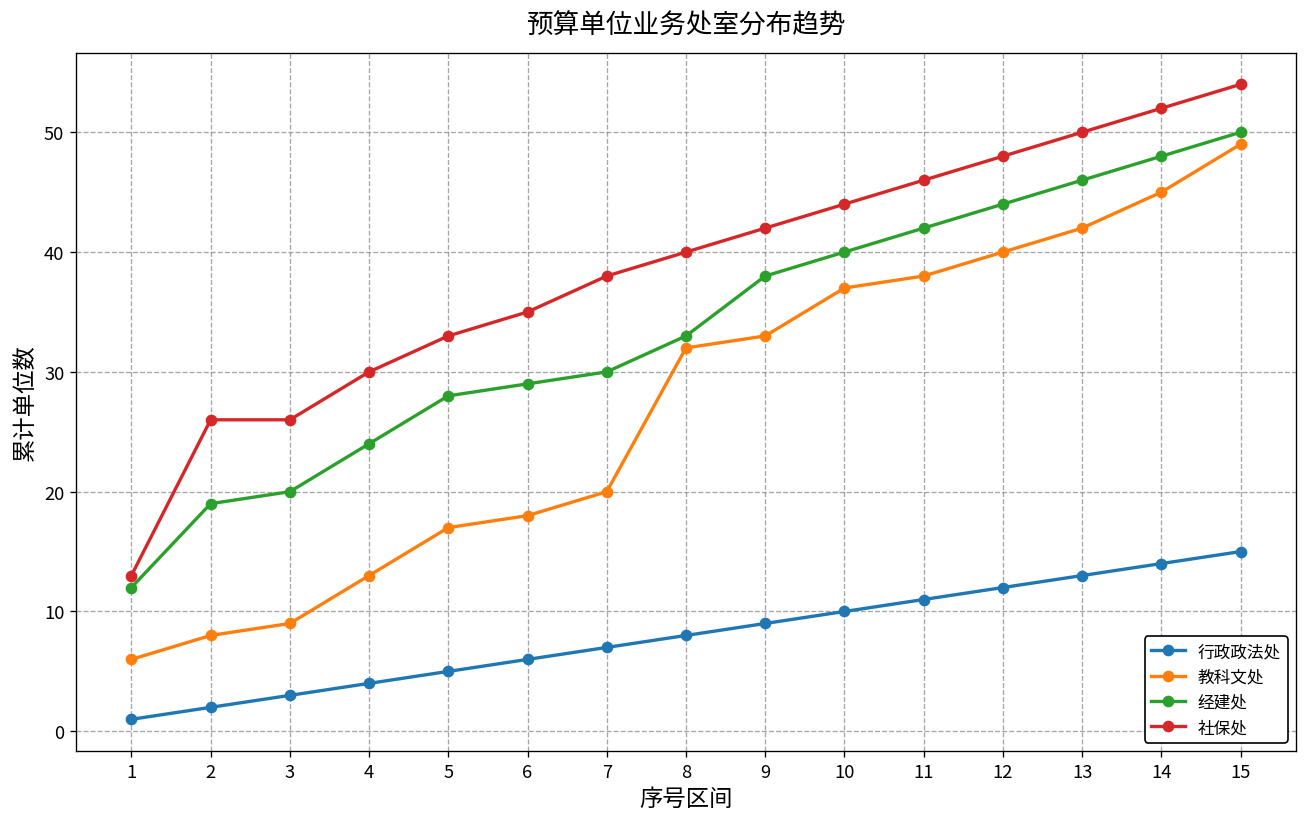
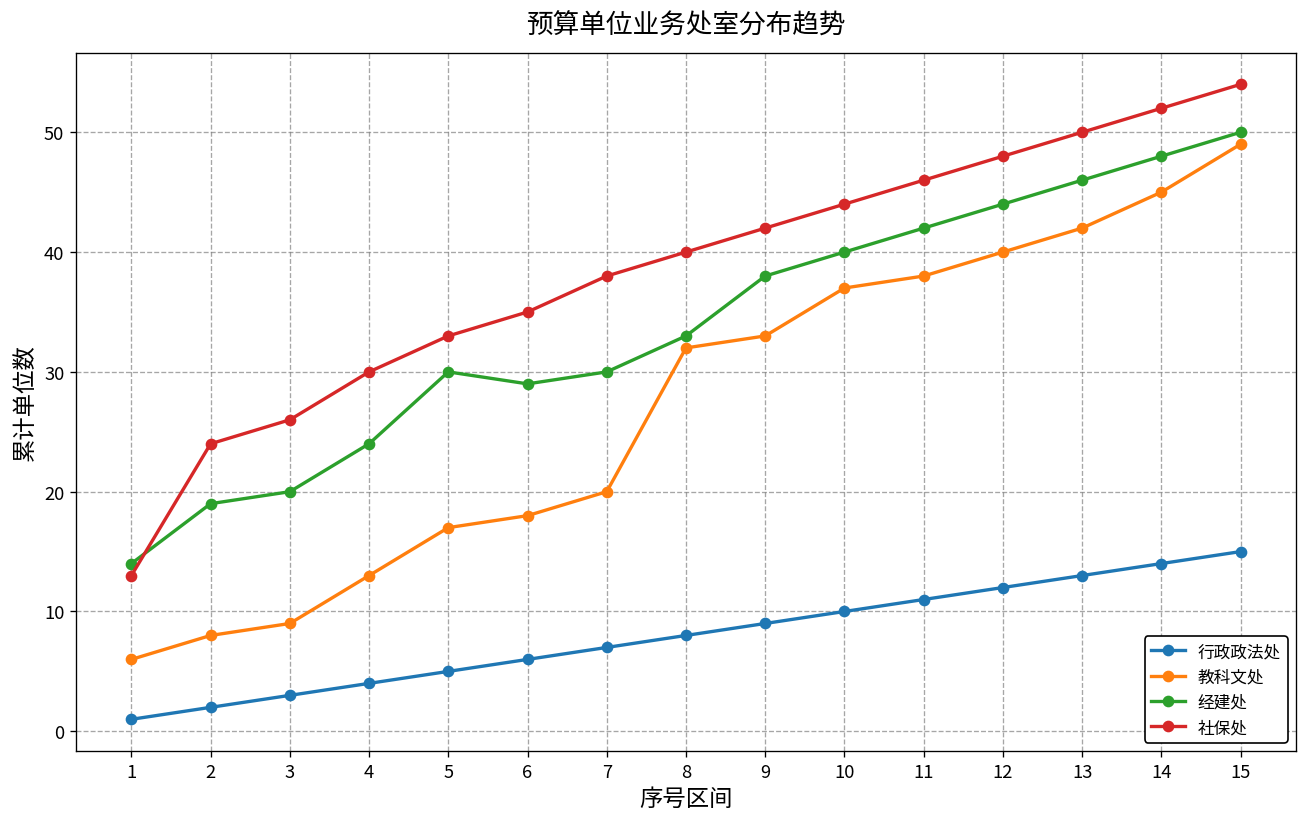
经建处, 1: 12 -> 14
社保处, 2: 26 -> 24
经建处, 5: 28 -> 30
